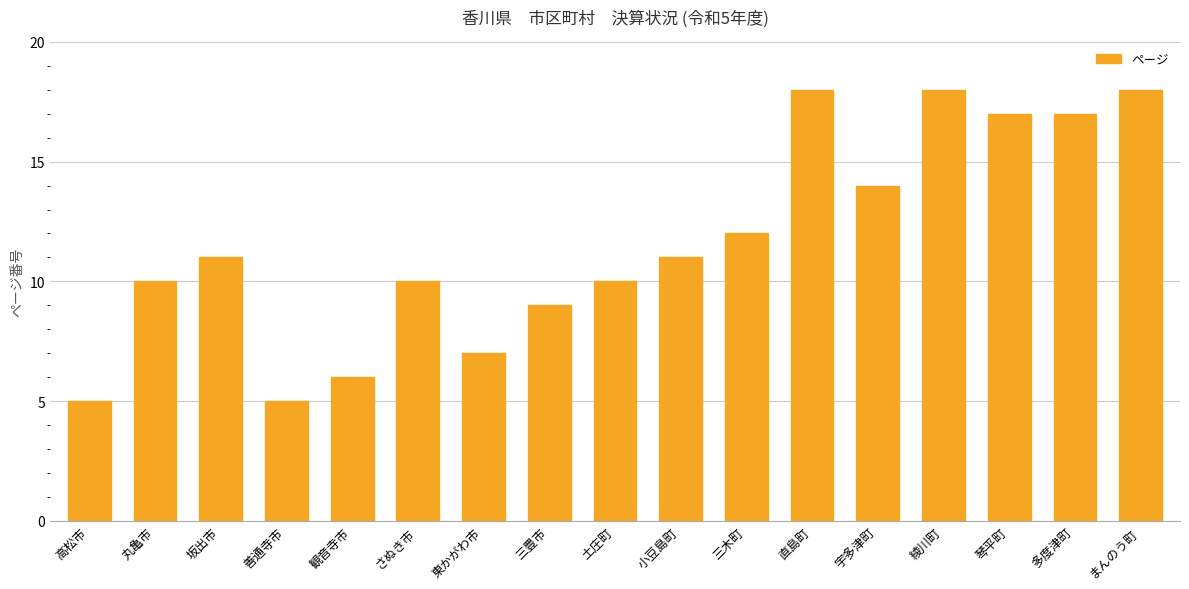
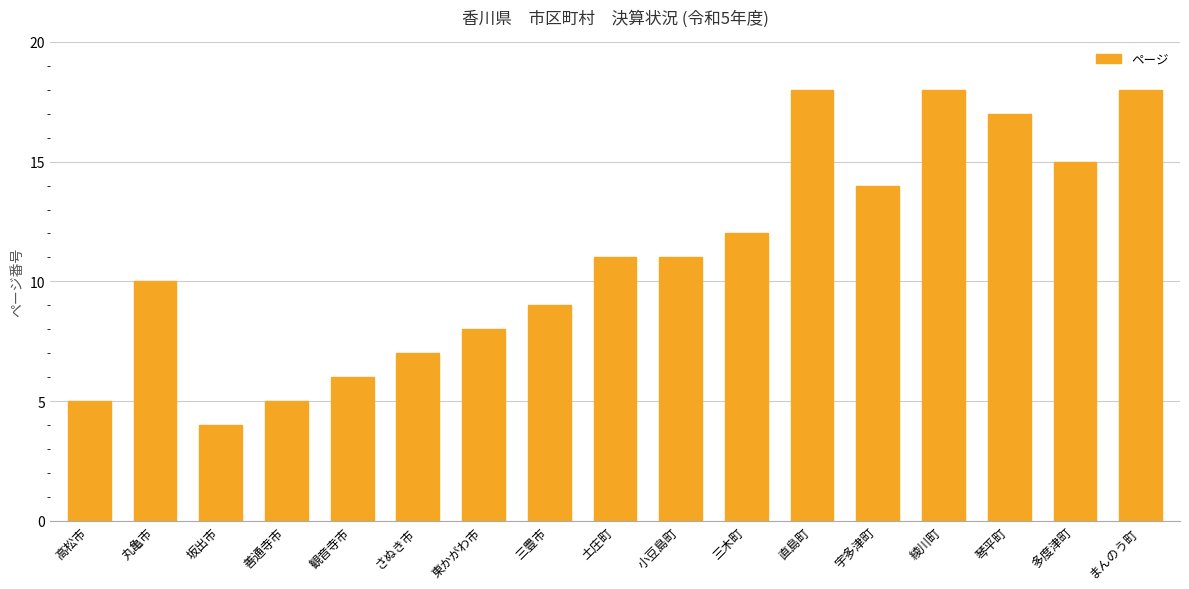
坂出市: 11 -> 4
さぬき市: 10 -> 7
東かがわ市: 7 -> 8
土庄町: 10 -> 11
多度津町: 17 -> 15
